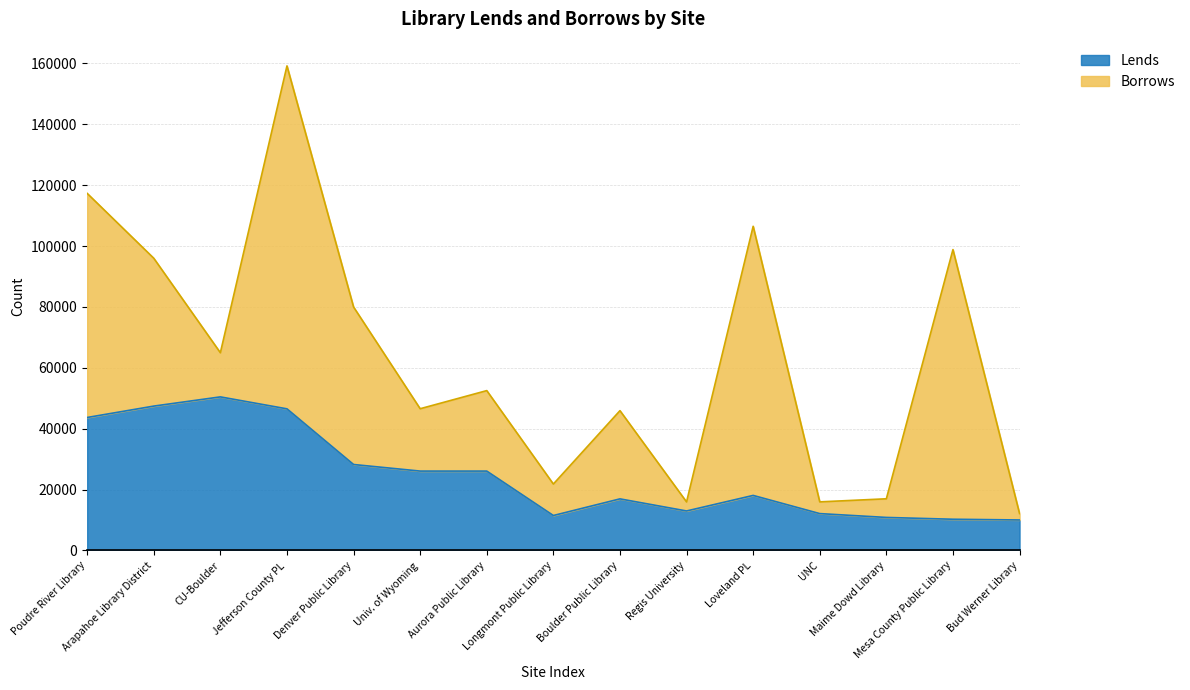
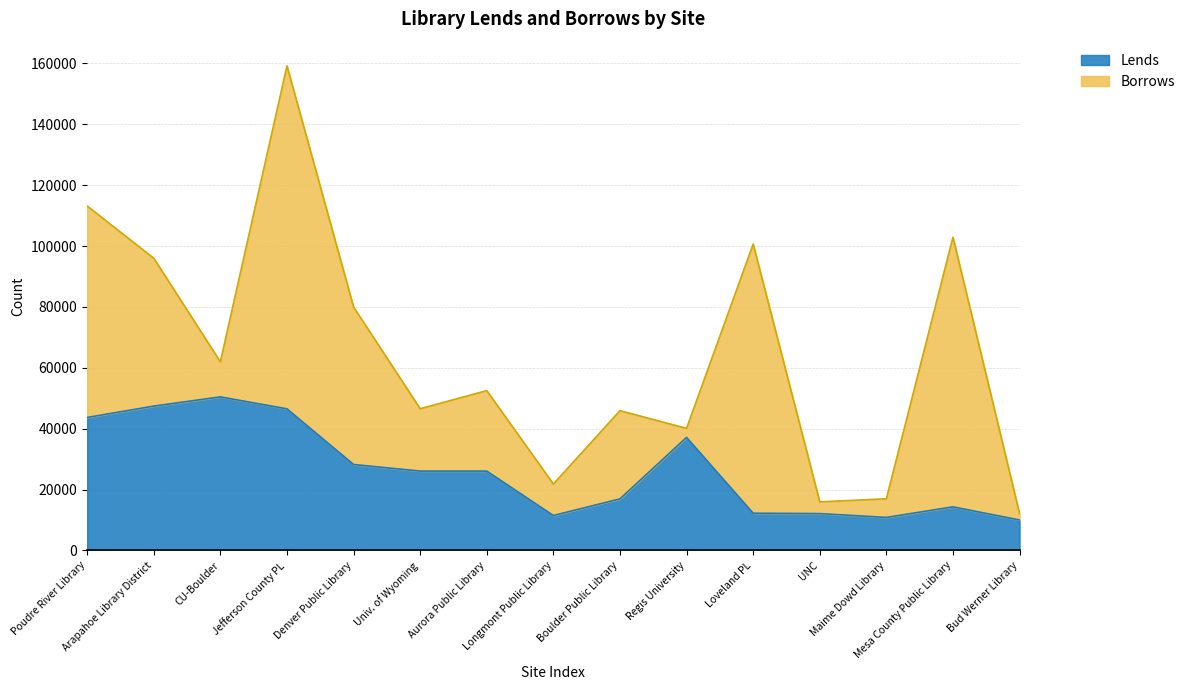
Borrows, Poudre River Library: 74000 -> 69000
Borrows, CU-Boulder: 14000 -> 12000
Lends, Regis University: 13000 -> 37000
Lends, Loveland PL: 18000 -> 12000
Lends, Mesa County Public Library: 10000 -> 14000
